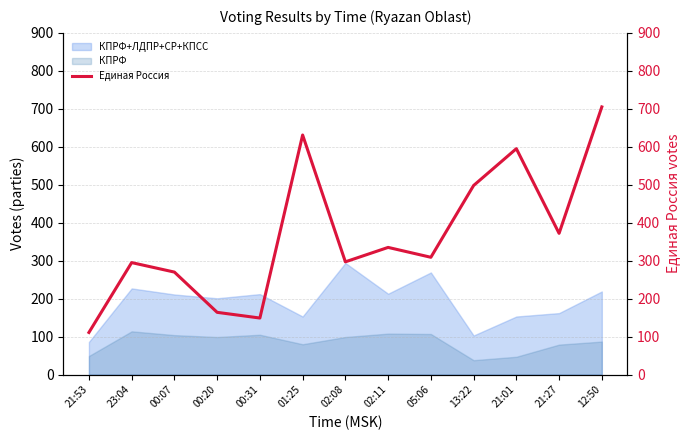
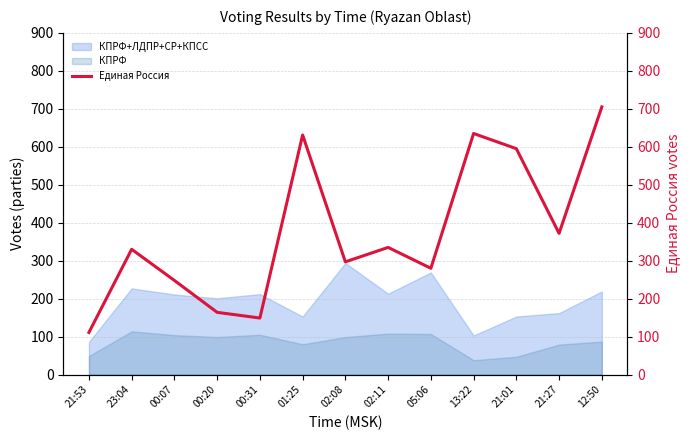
Единая Россия, 23:04: 300 -> 330
Единая Россия, 00:07: 270 -> 250
Единая Россия, 05:06: 310 -> 280
Единая Россия, 13:22: 500 -> 640
